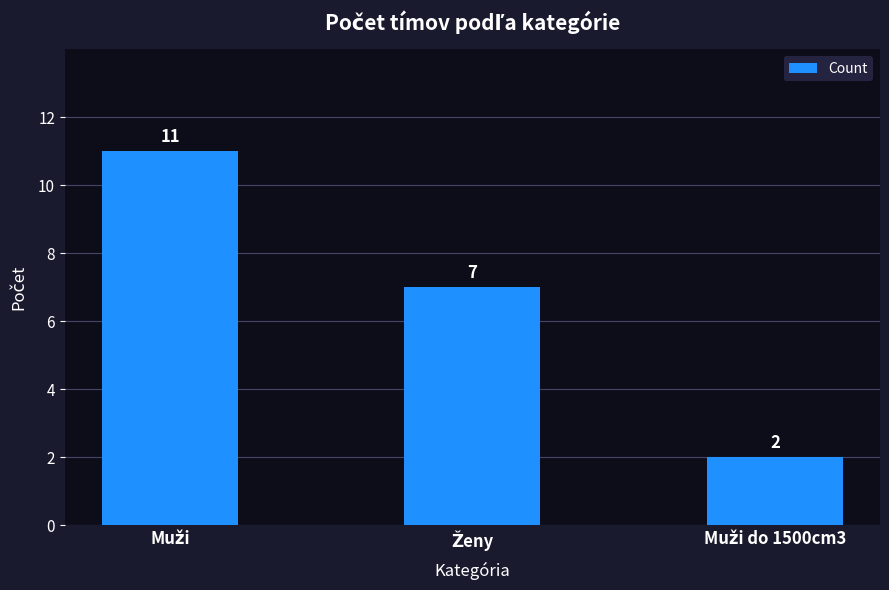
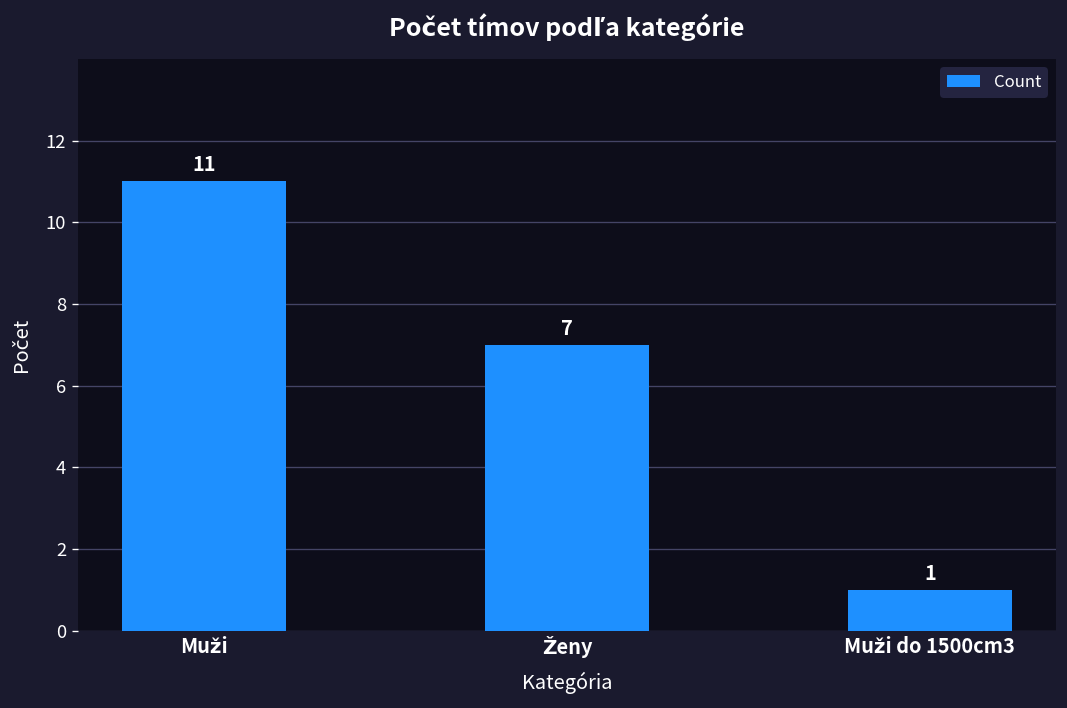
Muži do 1500cm3: 2 -> 1
